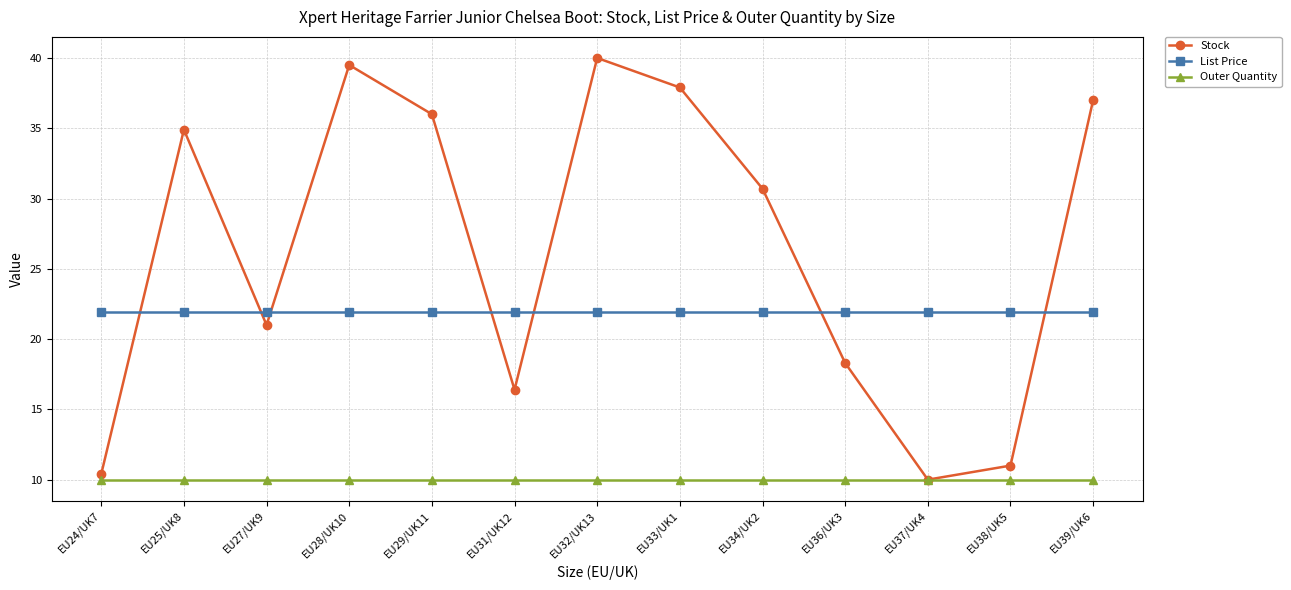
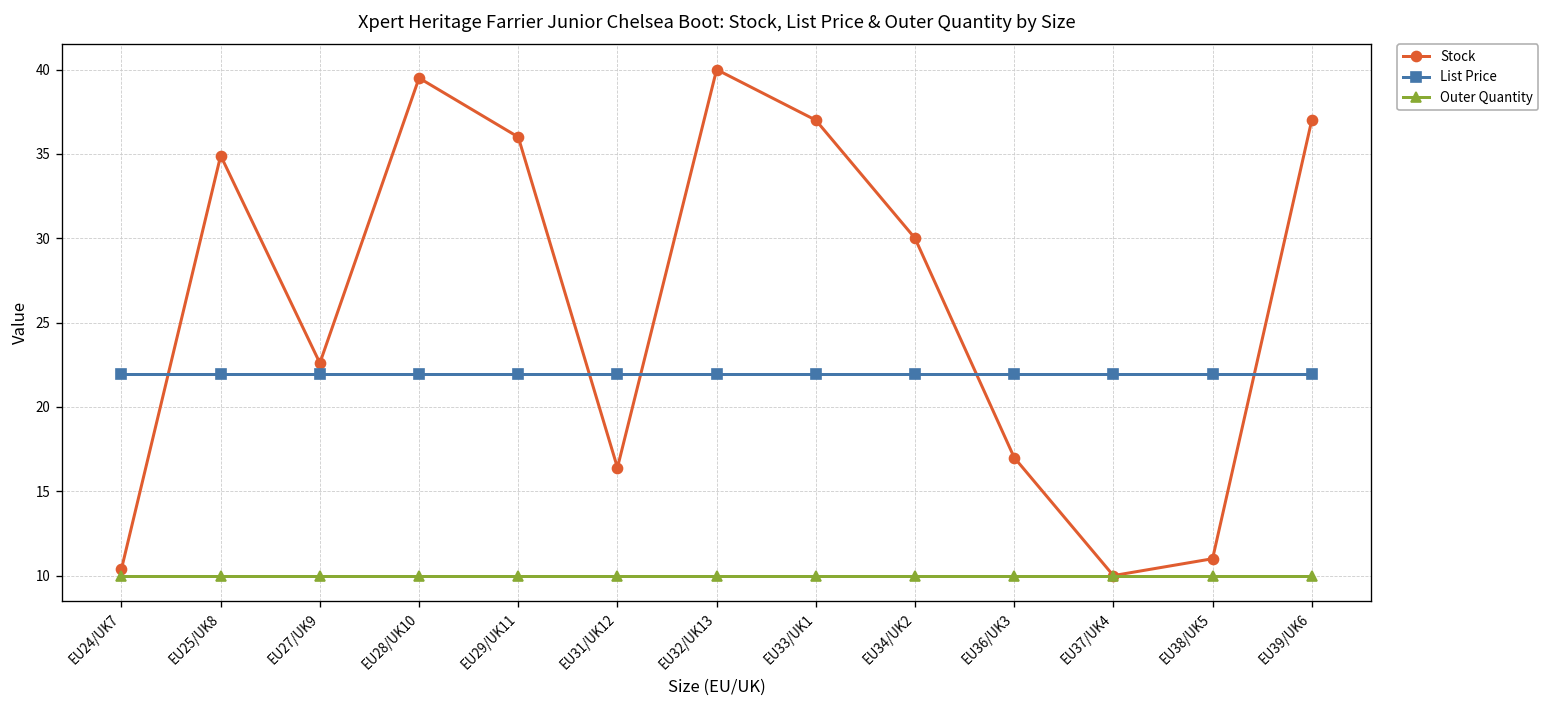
Stock, EU27/UK9: 21.0 -> 22.6
Stock, EU33/UK1: 37.9 -> 37.0
Stock, EU34/UK2: 30.7 -> 30.0
Stock, EU36/UK3: 18.3 -> 17.0
